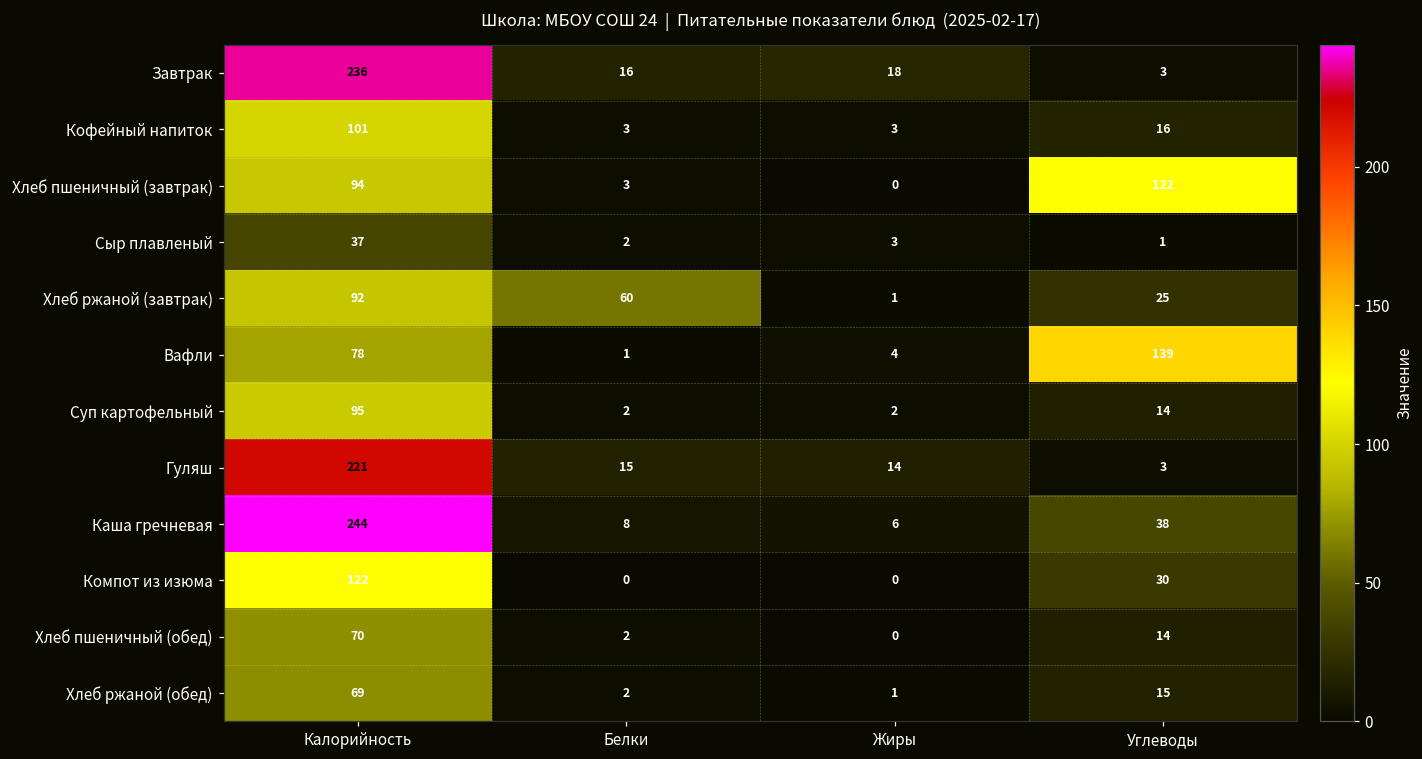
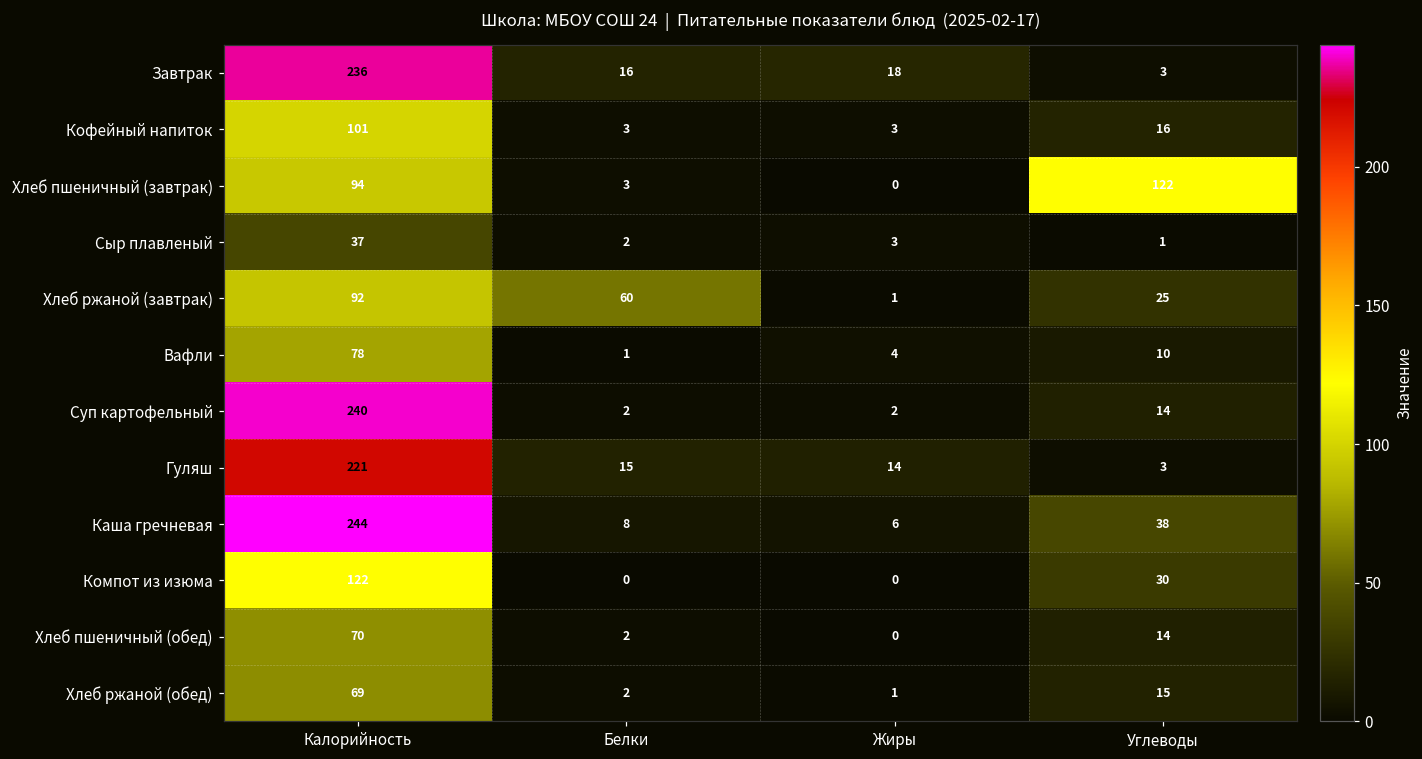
Вафли, Углеводы: 139 -> 10
Суп картофельный, Калорийность: 95 -> 240
